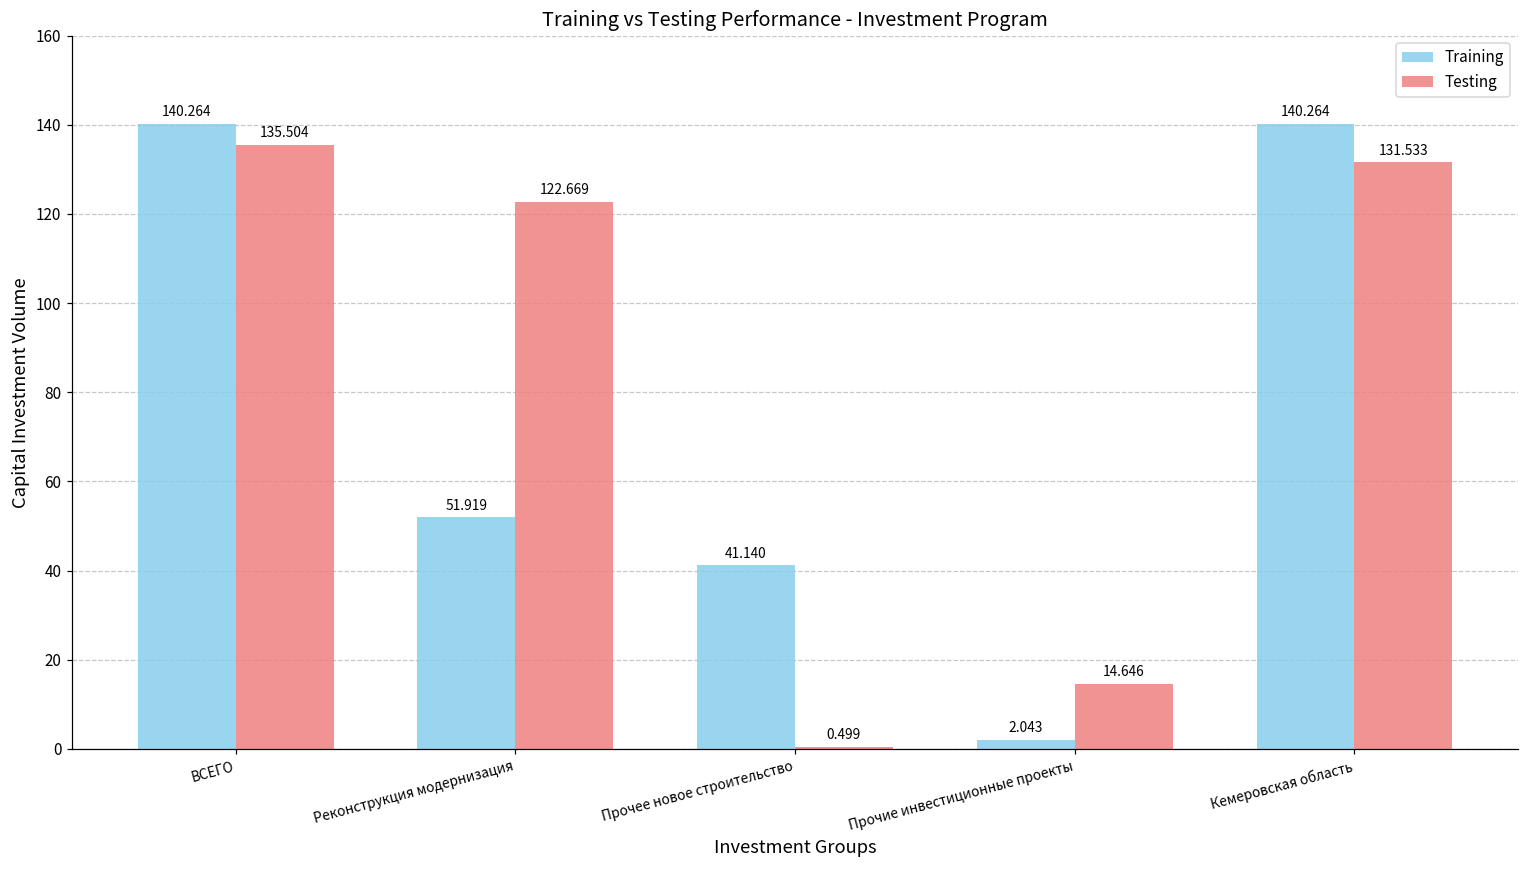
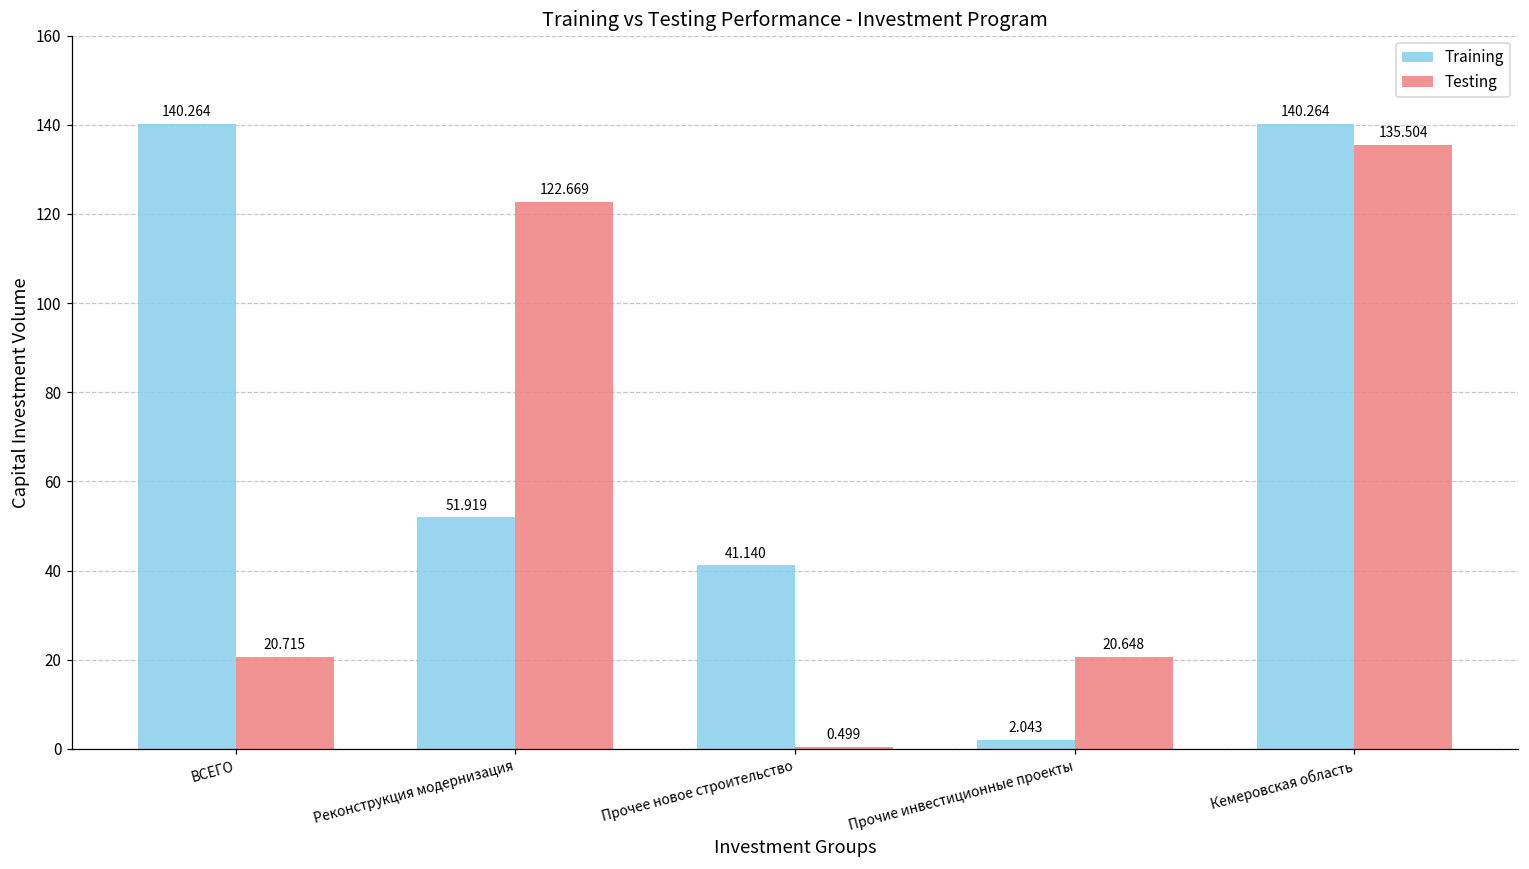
Testing, ВСЕГО: 135.504 -> 20.715
Testing, Прочие инвестиционные проекты: 14.646 -> 20.648
Testing, Кемеровская область: 131.533 -> 135.504
